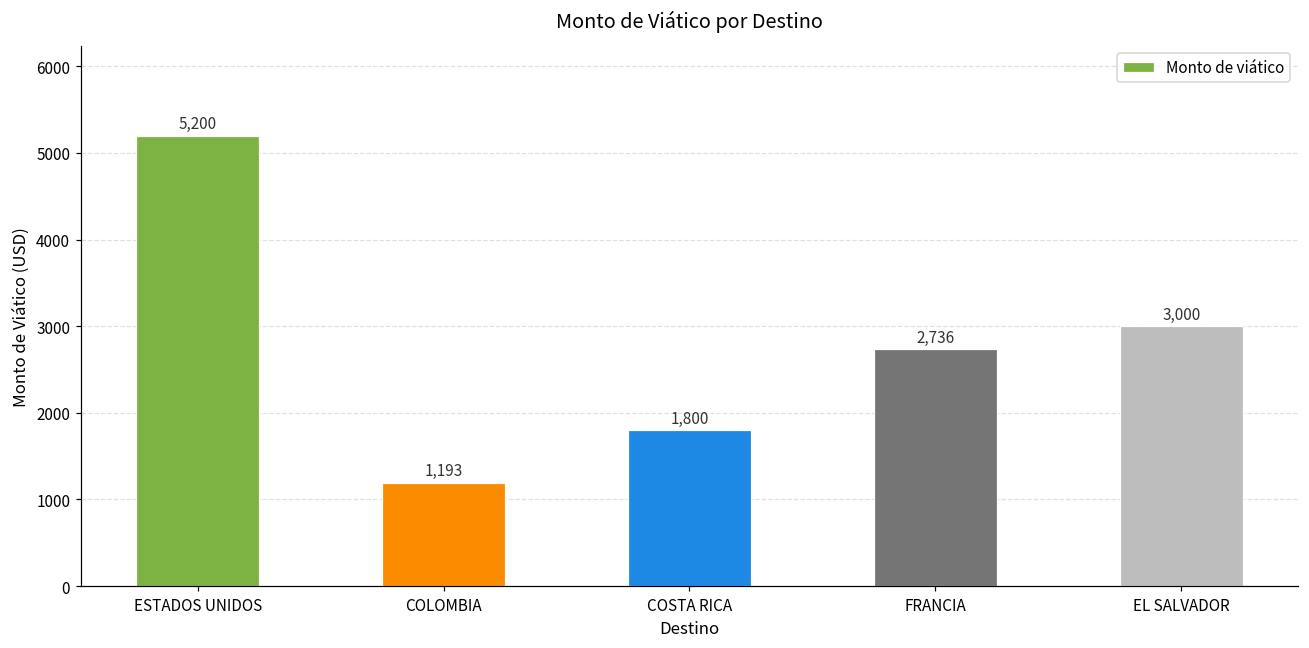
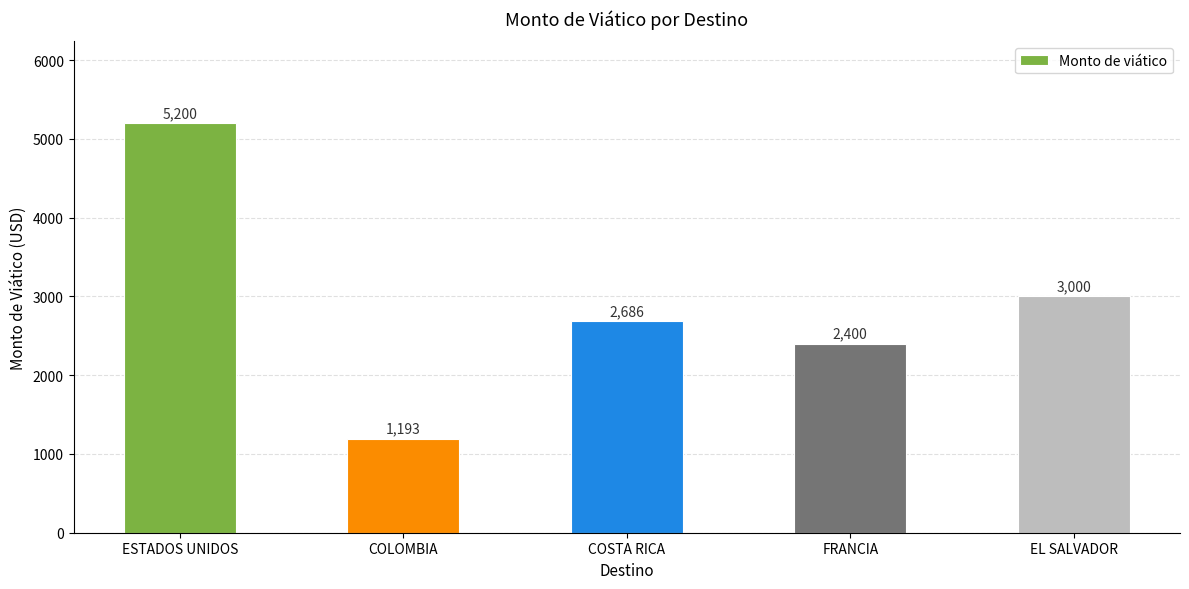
COSTA RICA: 1,800 -> 2,686
FRANCIA: 2,736 -> 2,400
